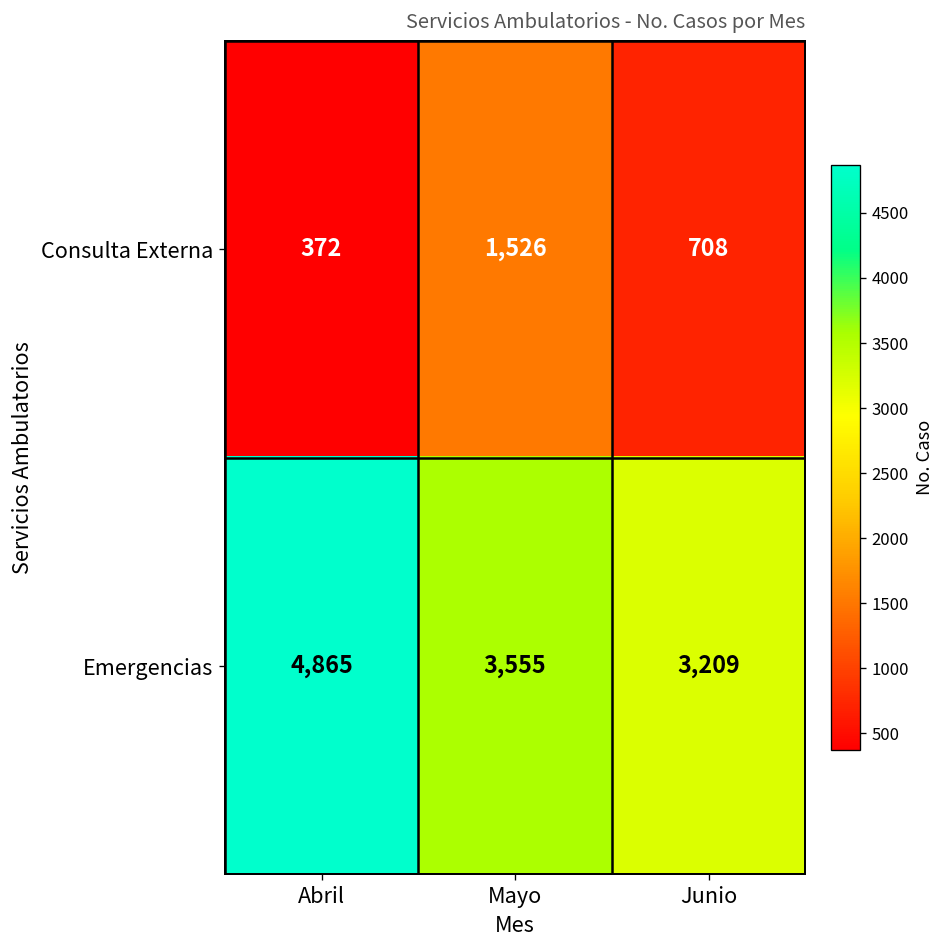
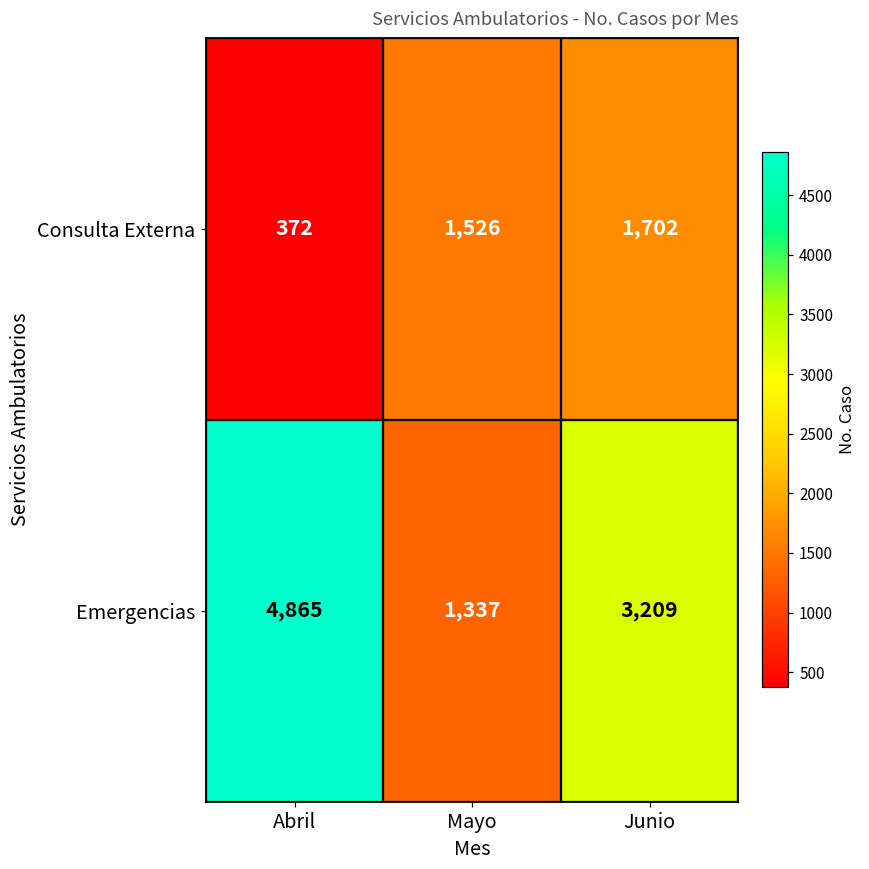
Consulta Externa, Junio: 708 -> 1,702
Emergencias, Mayo: 3,555 -> 1,337
